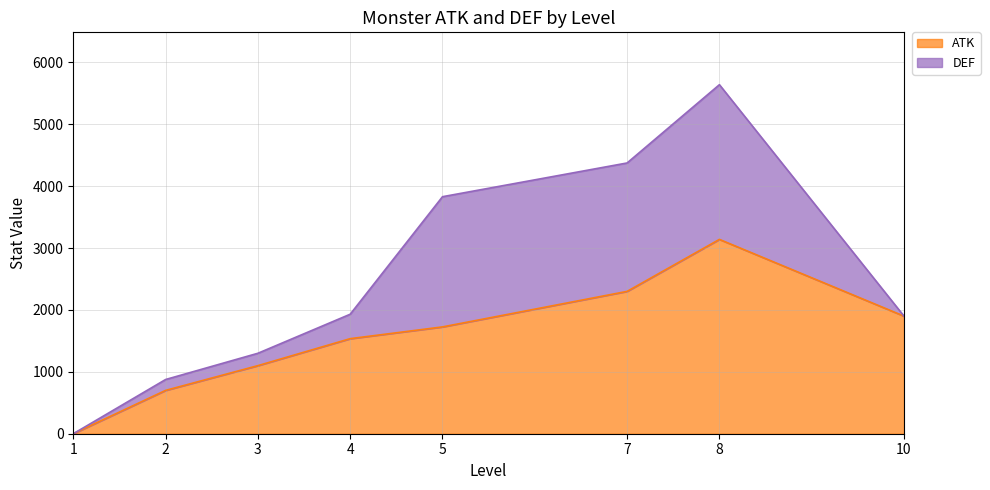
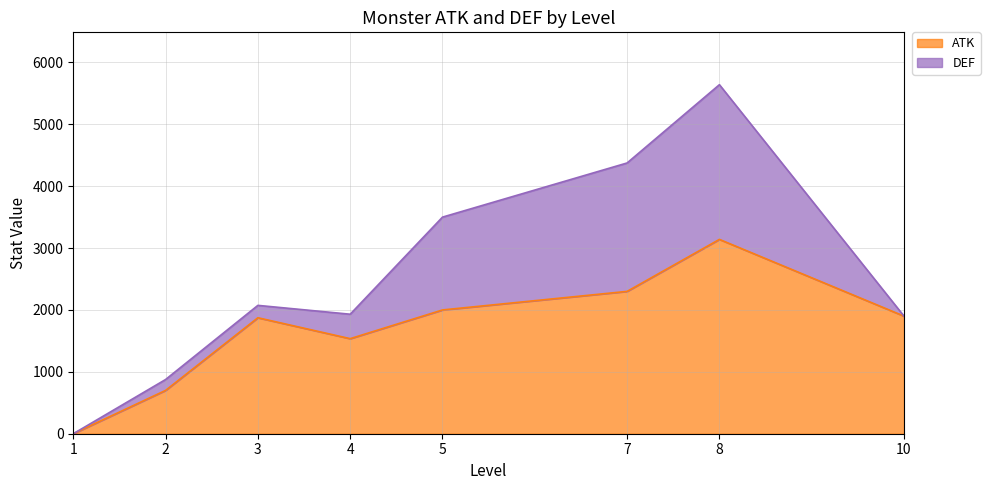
ATK, 3: 1100 -> 1900
ATK, 5: 1700 -> 2000
DEF, 5: 2100 -> 1500
